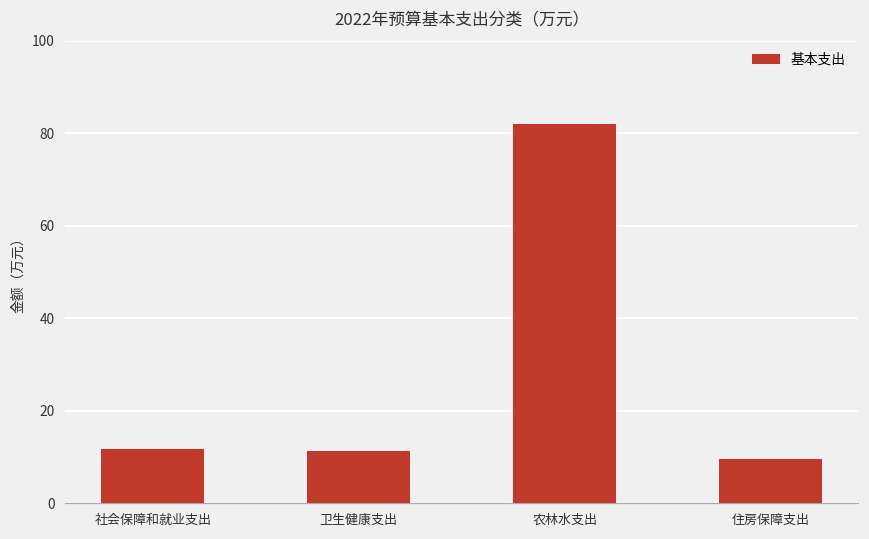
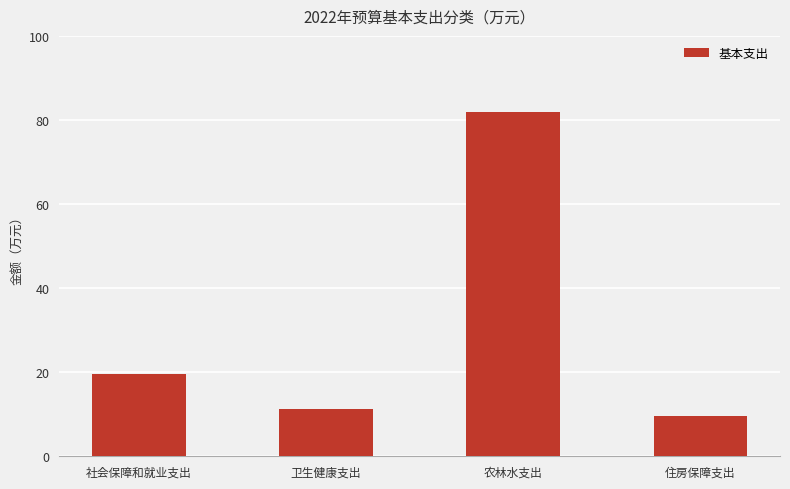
社会保障和就业支出: 12 -> 20
